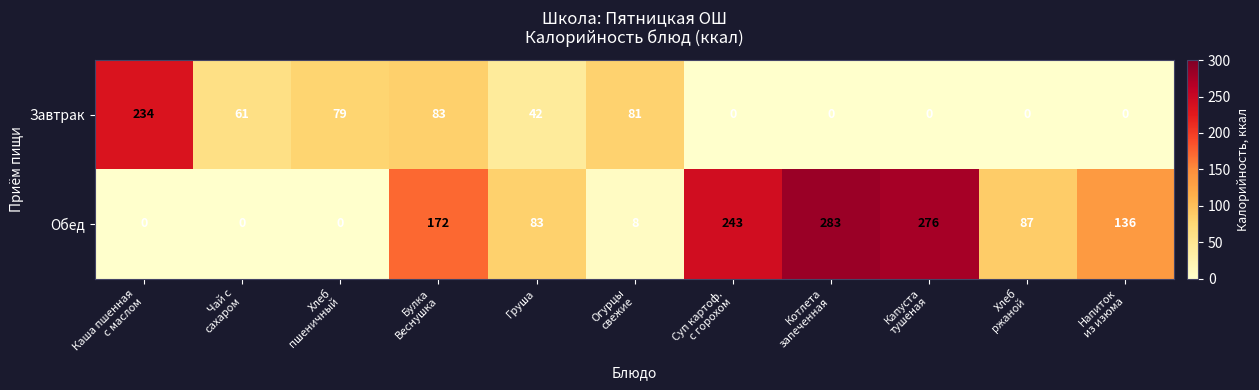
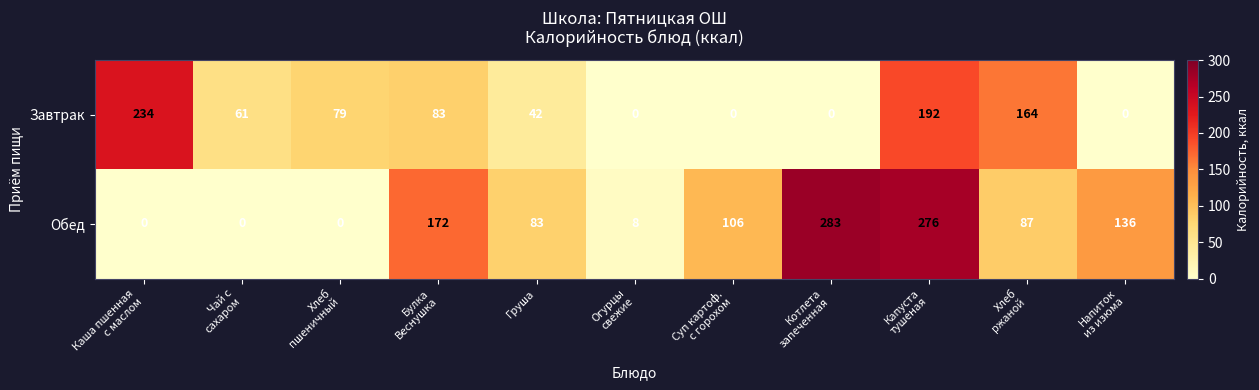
Завтрак, Огурцы свежие: 81 -> 0
Завтрак, Капуста тушеная: 0 -> 192
Завтрак, Хлеб ржаной: 0 -> 164
Обед, Суп картоф. с горохом: 243 -> 106
